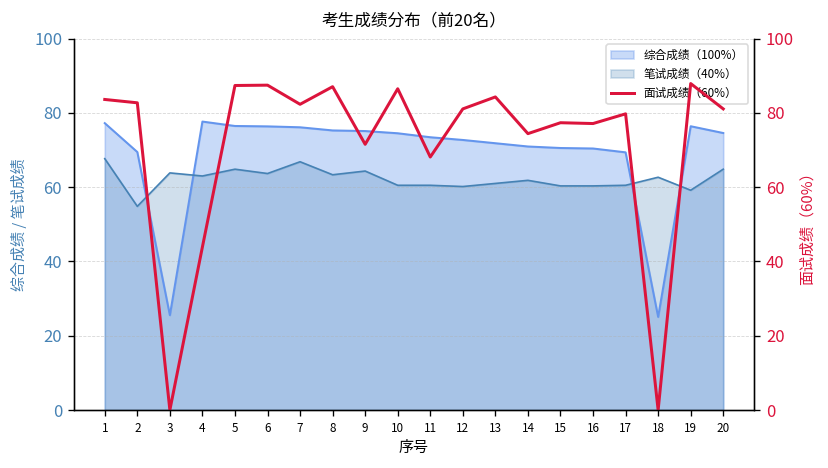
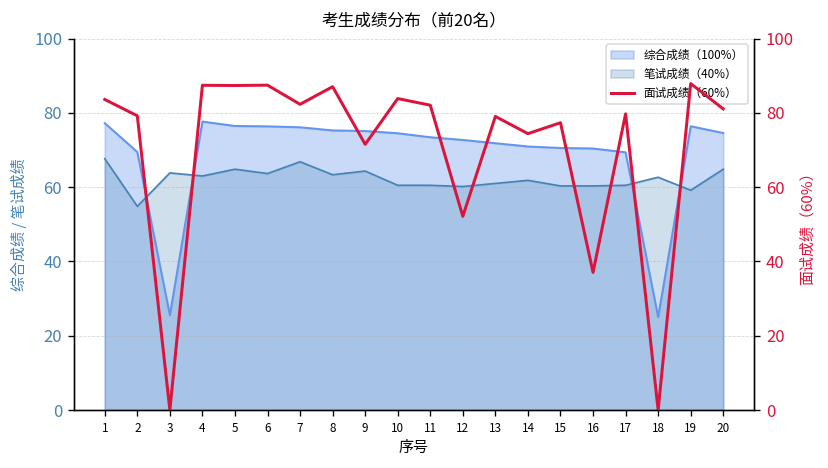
面试成绩（60%）, 2: 83 -> 79
面试成绩（60%）, 4: 44 -> 87
面试成绩（60%）, 10: 86 -> 84
面试成绩（60%）, 11: 68 -> 82
面试成绩（60%）, 12: 81 -> 52
面试成绩（60%）, 13: 84 -> 79
面试成绩（60%）, 16: 77 -> 37
